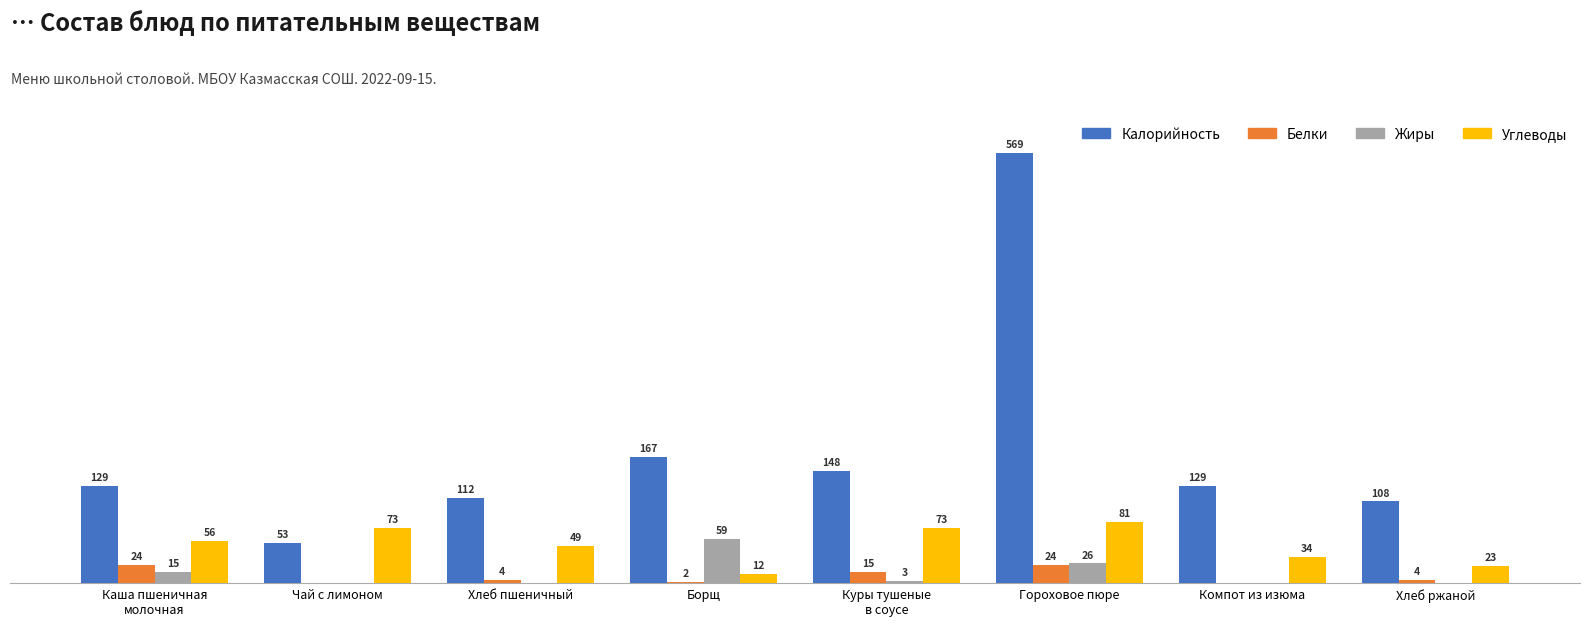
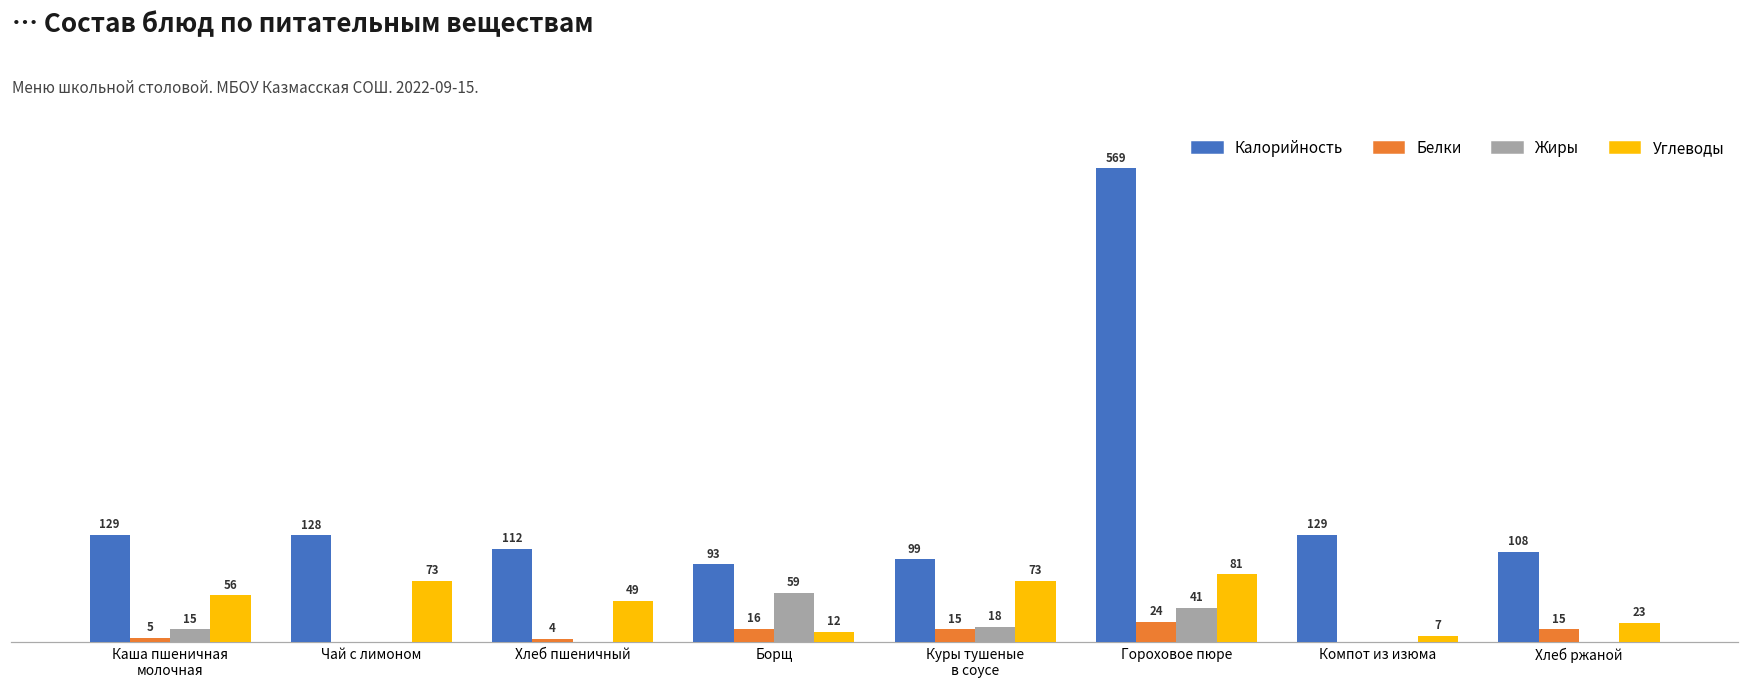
Белки, Каша пшеничная молочная: 24 -> 5
Калорийность, Чай с лимоном: 53 -> 128
Калорийность, Борщ: 167 -> 93
Белки, Борщ: 2 -> 16
Калорийность, Куры тушеные в соусе: 148 -> 99
Жиры, Куры тушеные в соусе: 3 -> 18
Жиры, Гороховое пюре: 26 -> 41
Углеводы, Компот из изюма: 34 -> 7
Белки, Хлеб ржаной: 4 -> 15
